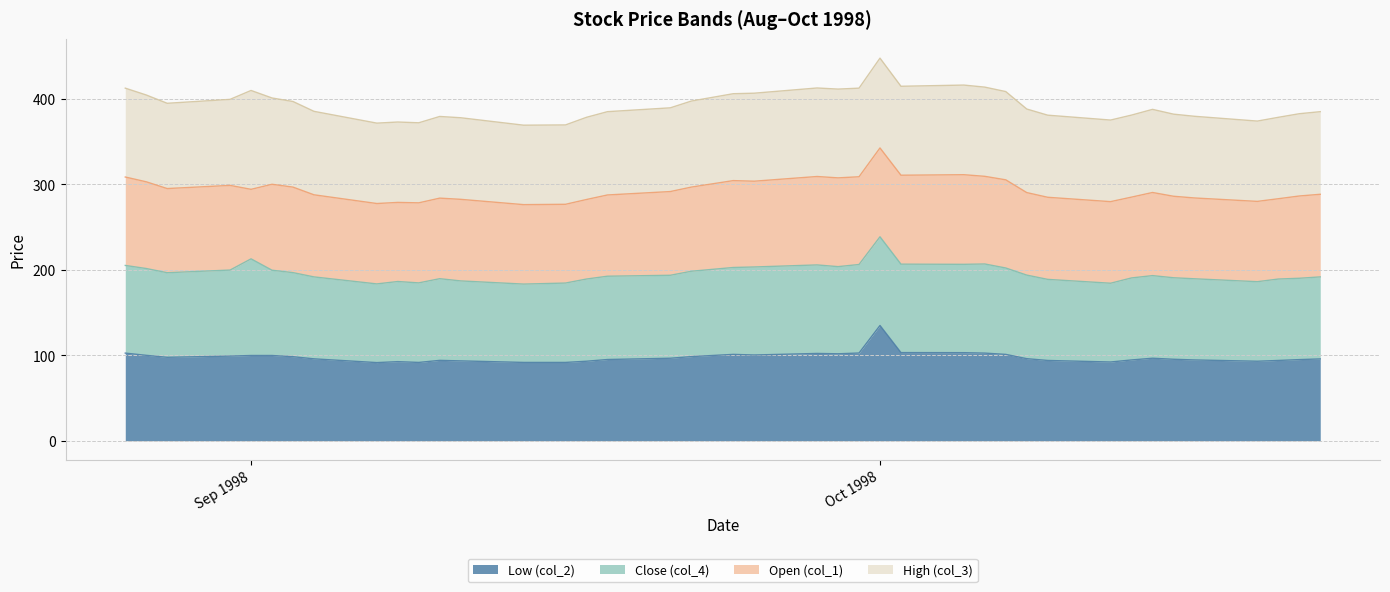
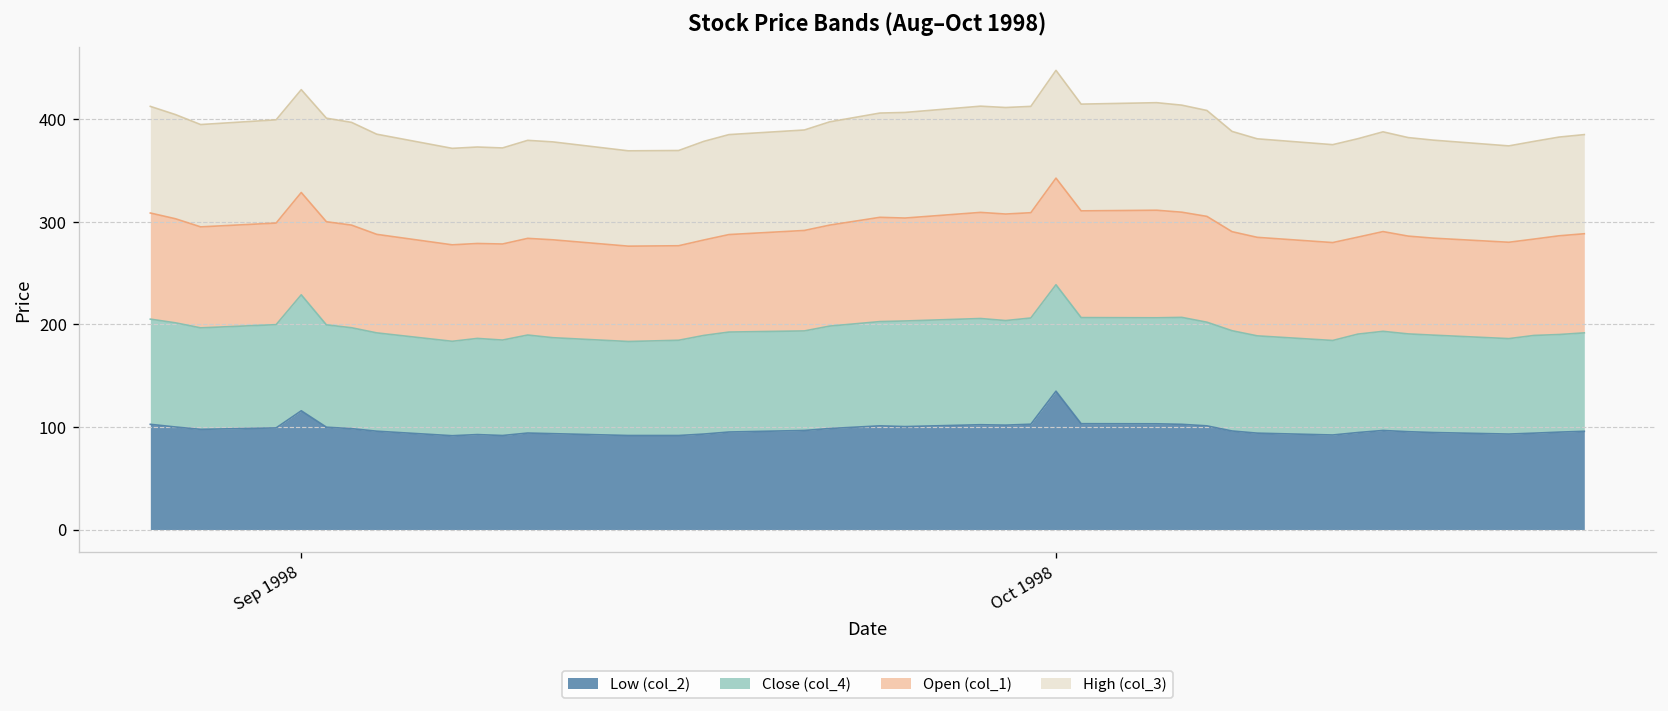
Low (col_2), Sep 1998: 100 -> 120
Open (col_1), Sep 1998: 80 -> 100
High (col_3), Sep 1998: 120 -> 100
